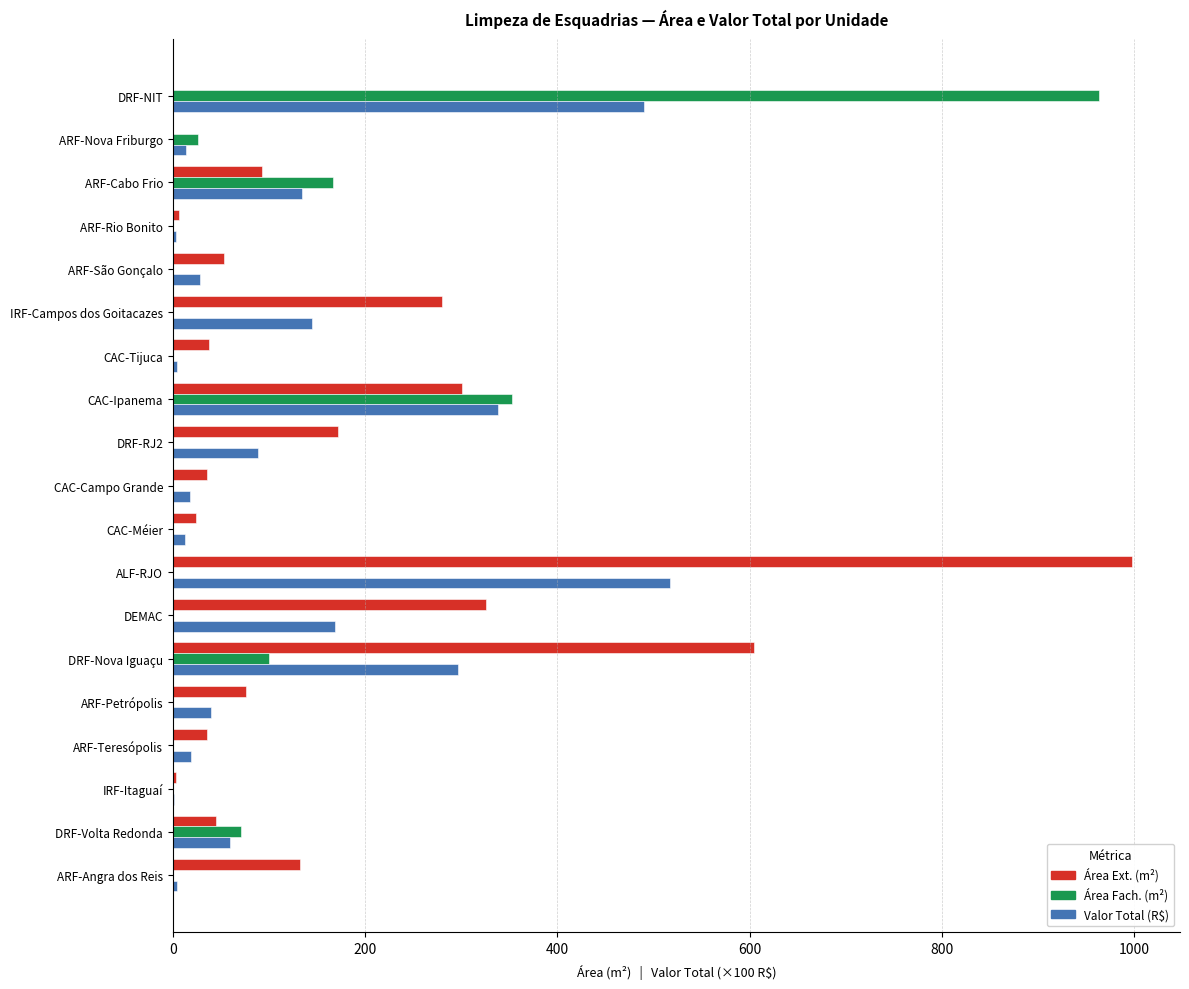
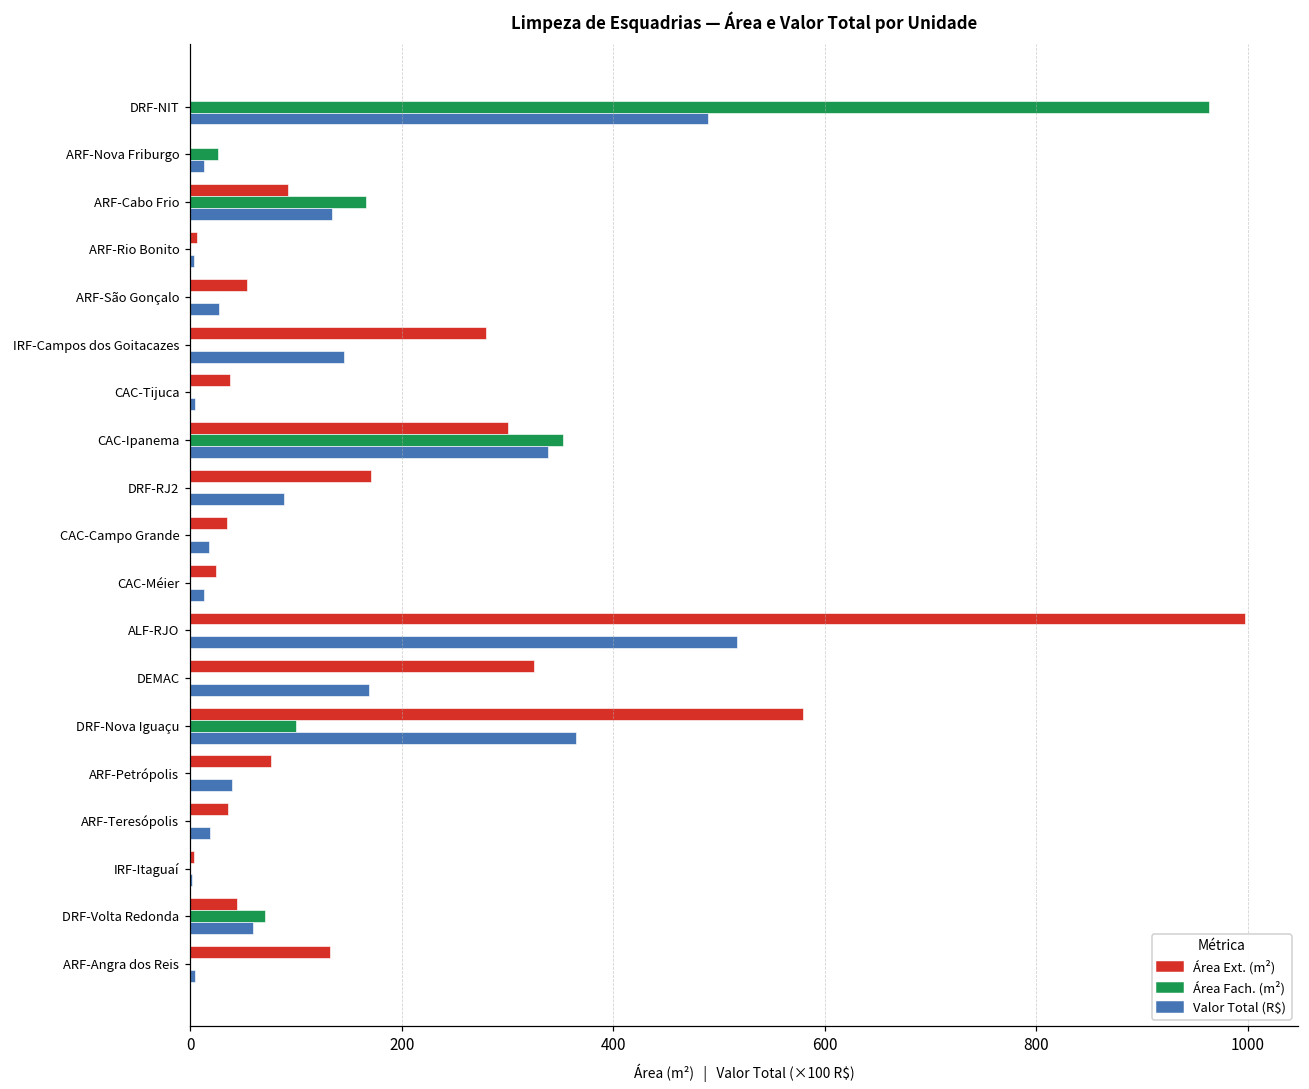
Área Ext. (m²), DRF-Nova Iguaçu: 600 -> 580
Valor Total (R$), DRF-Nova Iguaçu: 300 -> 370
